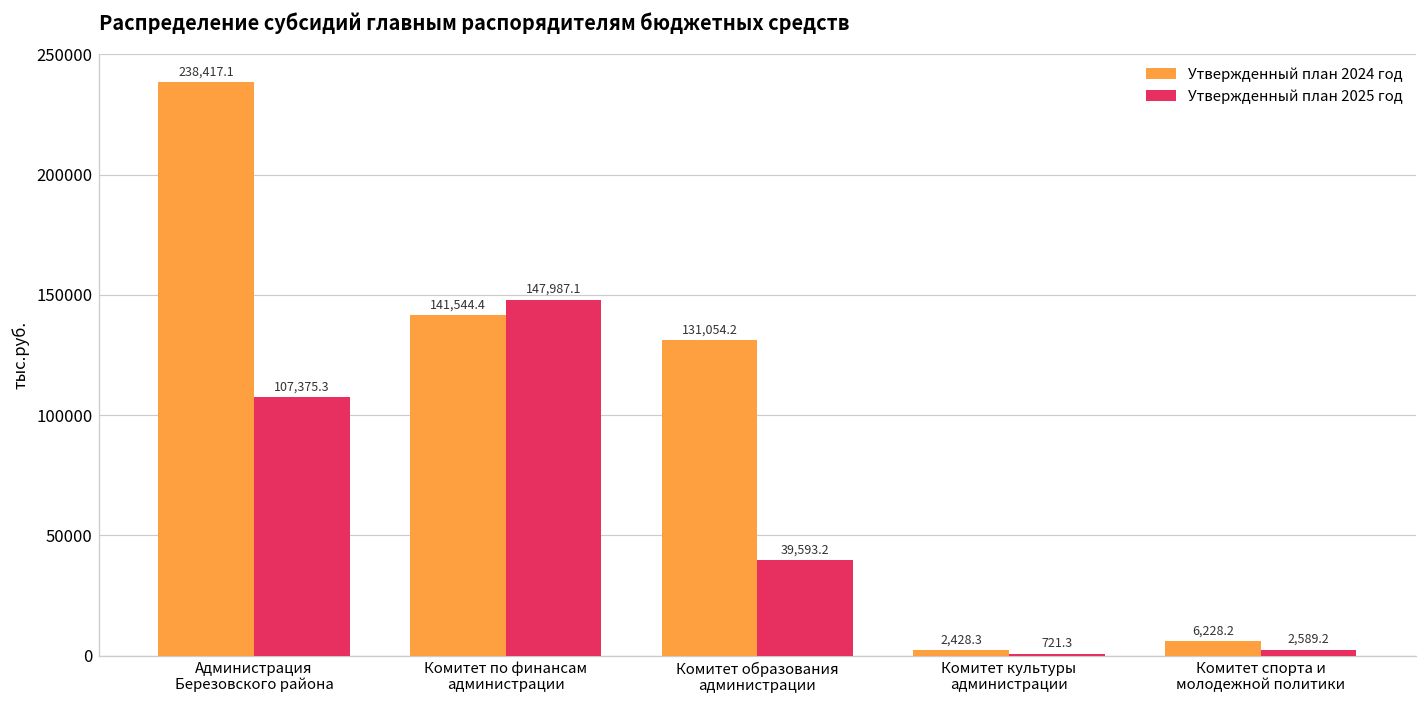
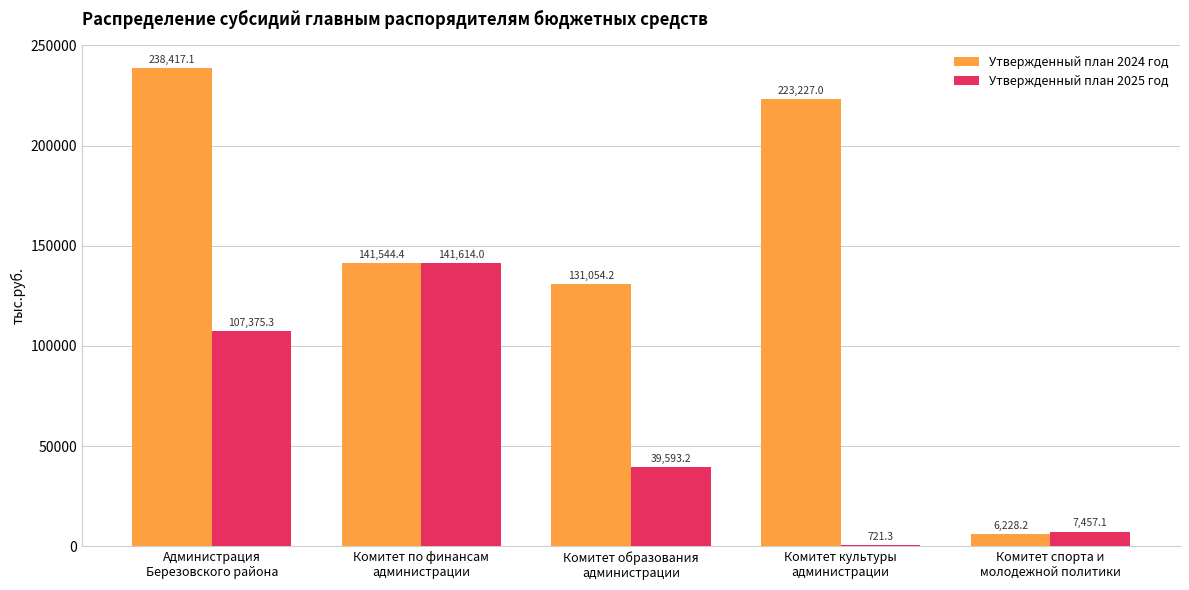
Утвержденный план 2025 год, Комитет по финансам администрации: 147,987.1 -> 141,614.0
Утвержденный план 2024 год, Комитет культуры администрации: 2,428.3 -> 223,227.0
Утвержденный план 2025 год, Комитет спорта и молодежной политики: 2,589.2 -> 7,457.1
